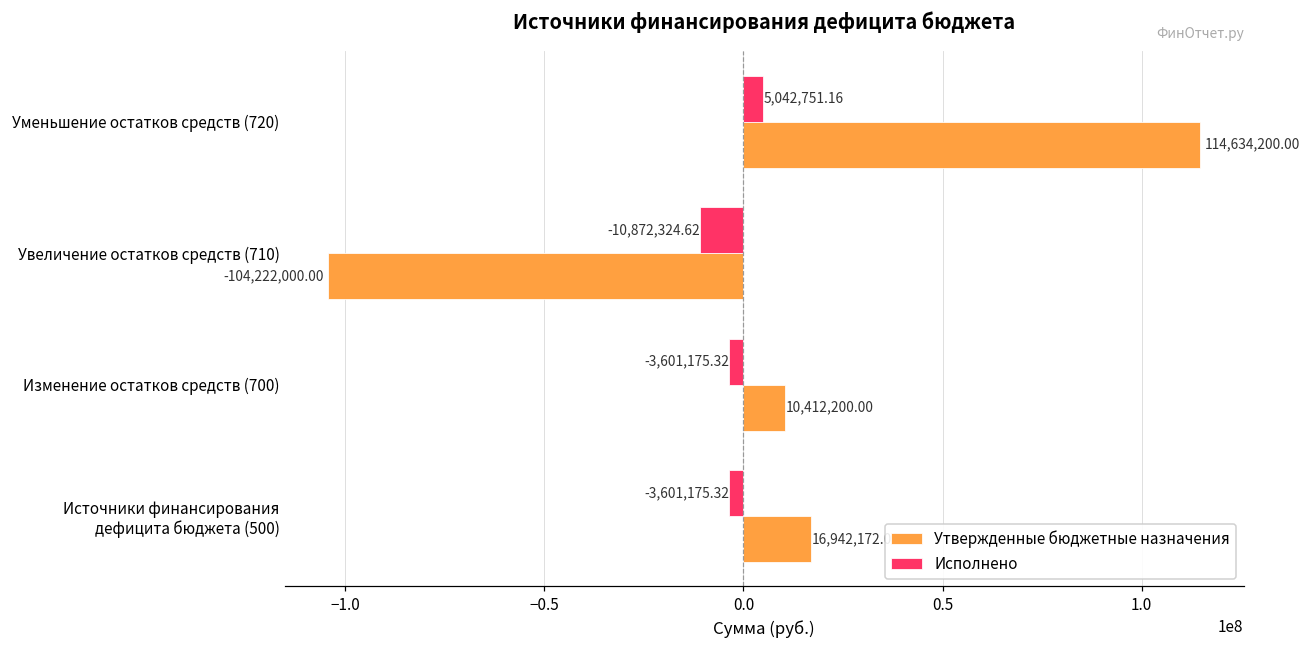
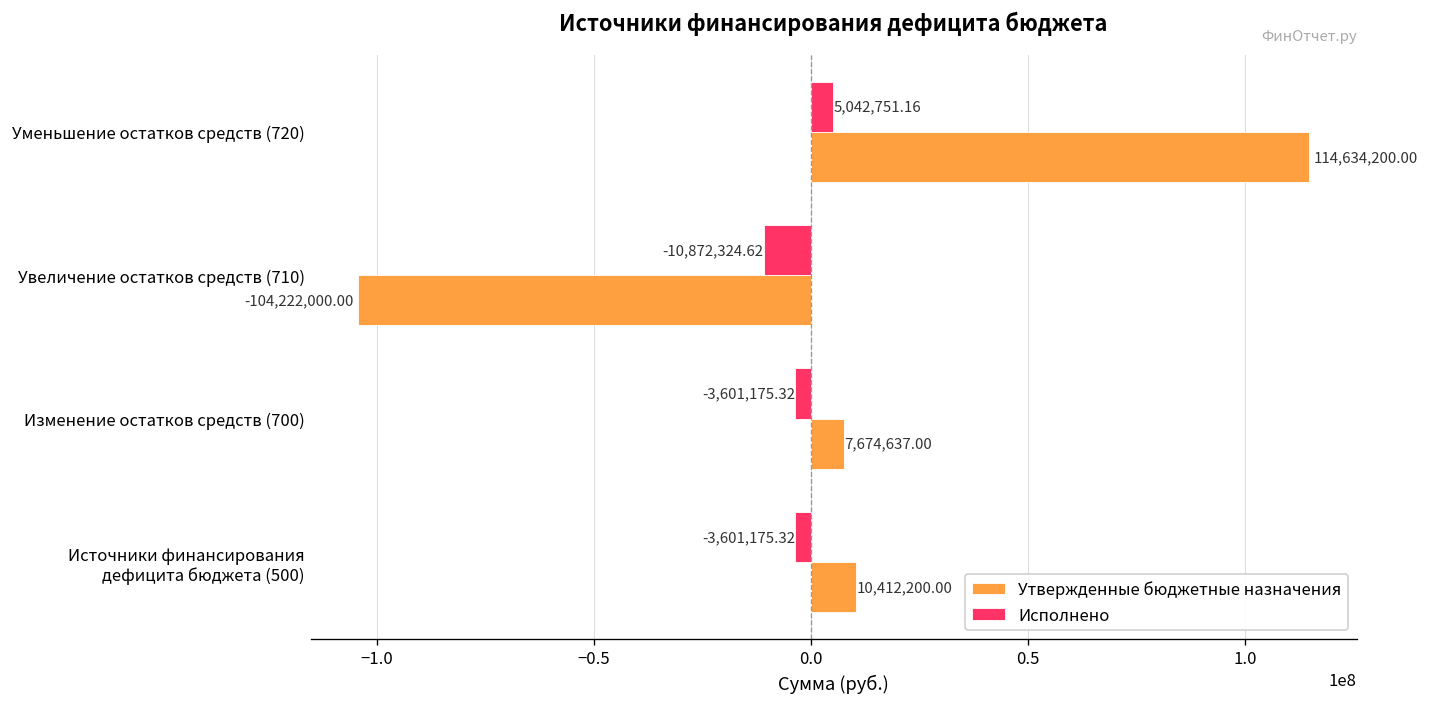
Утвержденные бюджетные назначения, Изменение остатков средств (700): 10,412,200.00 -> 7,674,637.00
Утвержденные бюджетные назначения, Источники финансирования дефицита бюджета (500): 17000000 -> 10000000
